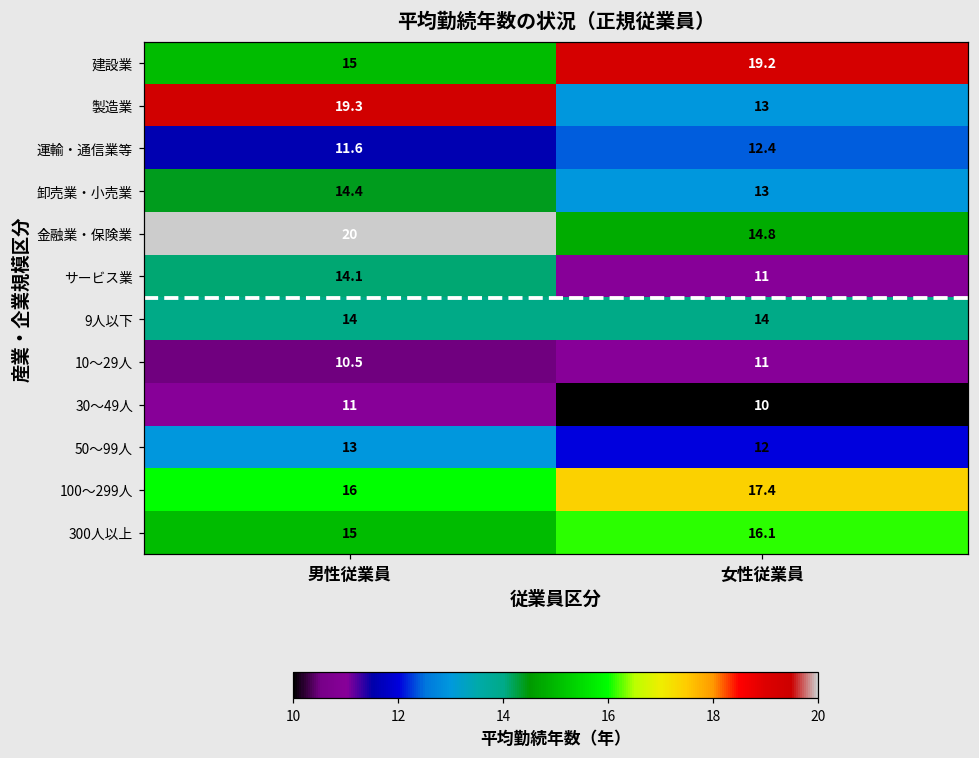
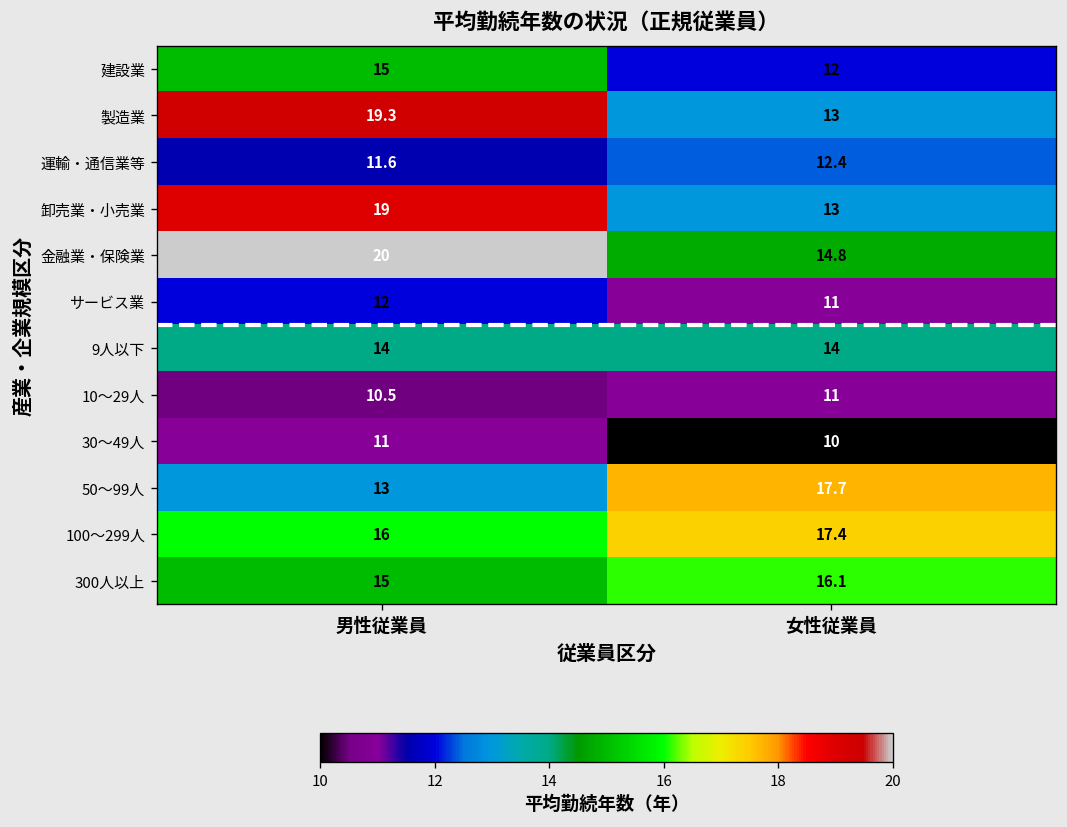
建設業, 女性従業員: 19.2 -> 12
卸売業・小売業, 男性従業員: 14.4 -> 19
サービス業, 男性従業員: 14.1 -> 12
50～99人, 女性従業員: 12 -> 17.7
